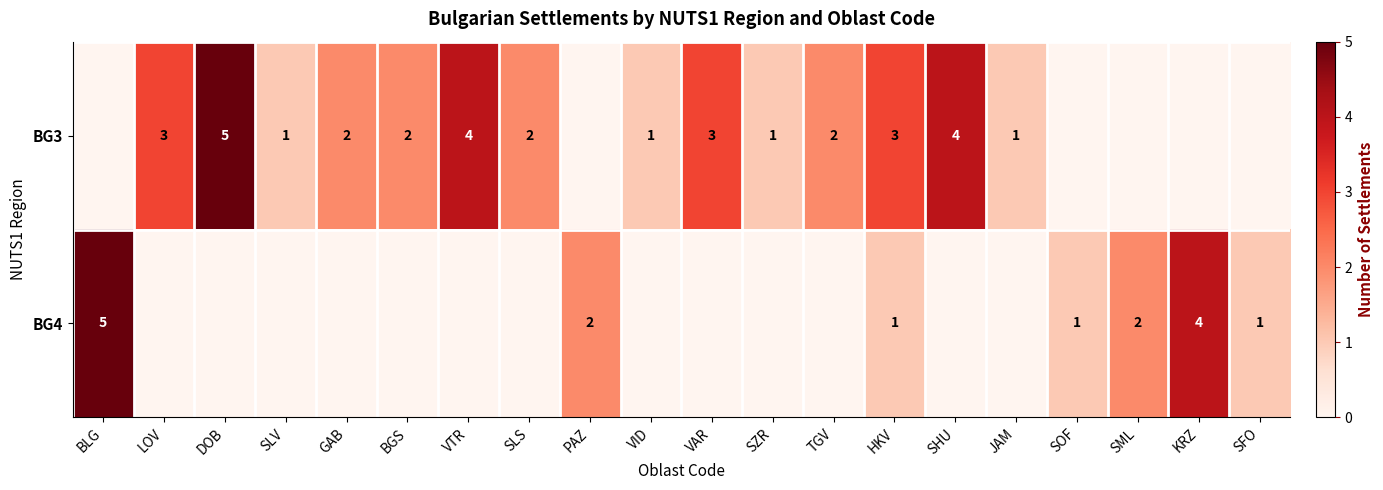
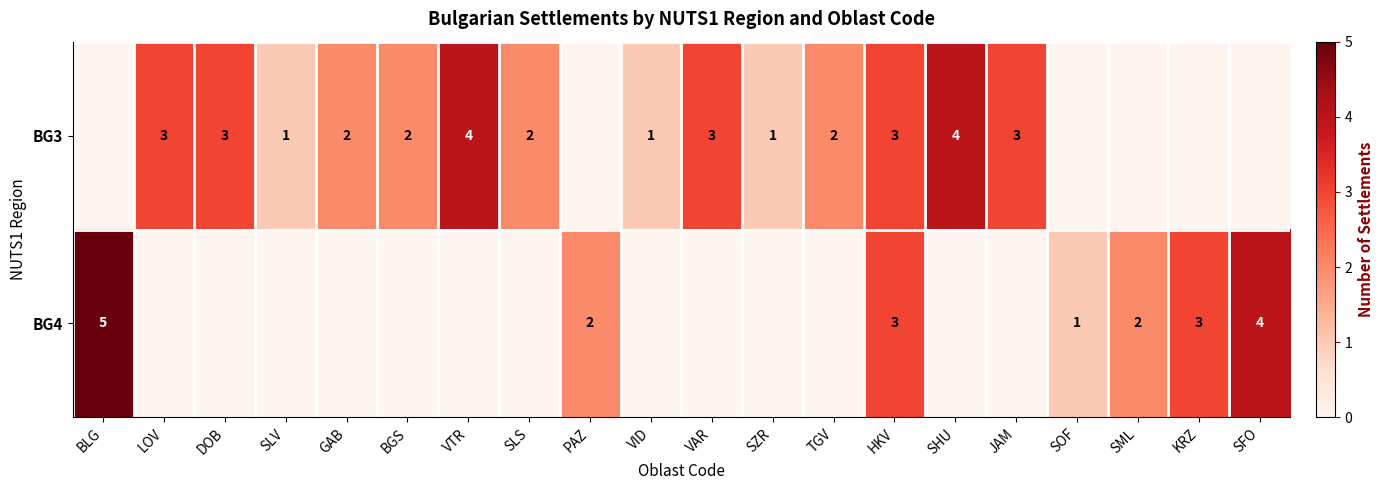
BG3, DOB: 5 -> 3
BG3, JAM: 1 -> 3
BG4, HKV: 1 -> 3
BG4, KRZ: 4 -> 3
BG4, SFO: 1 -> 4
